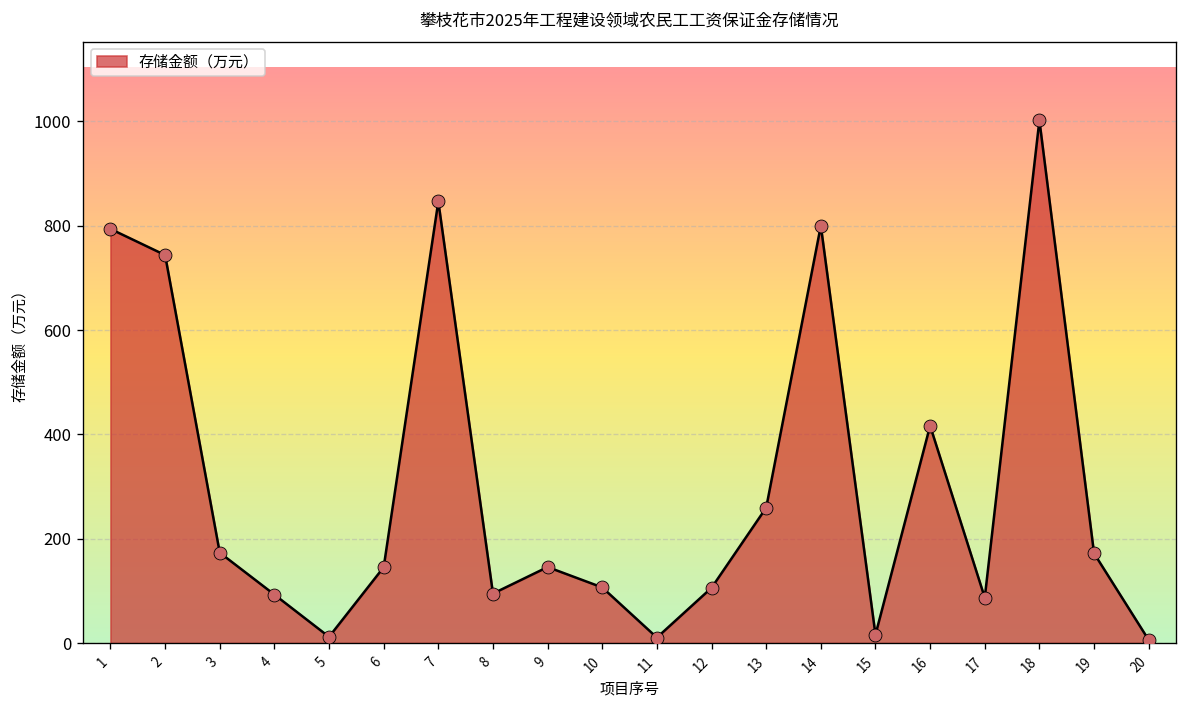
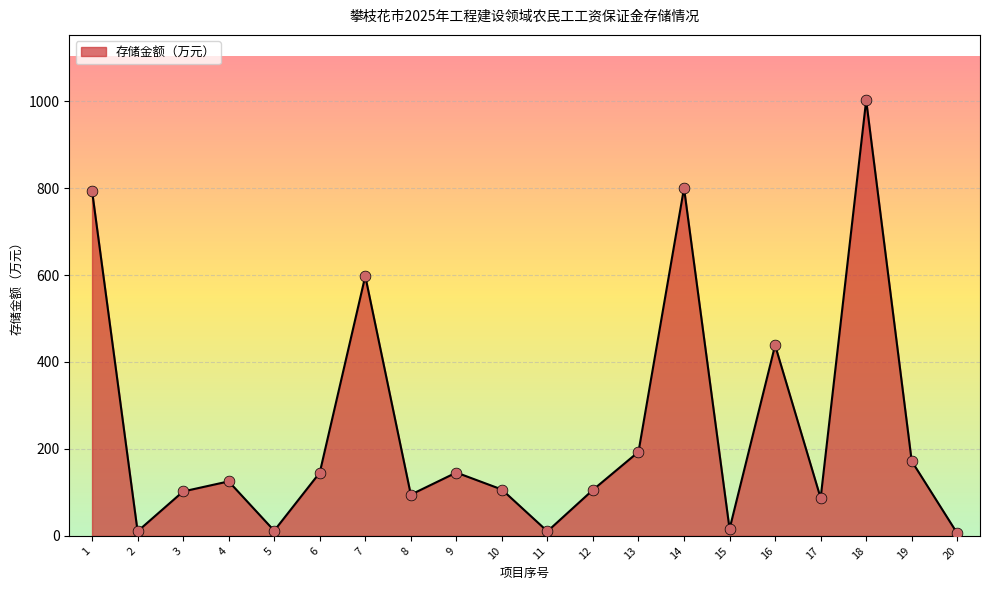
2: 740 -> 10
3: 170 -> 100
4: 90 -> 130
7: 850 -> 600
13: 260 -> 190
16: 420 -> 440
